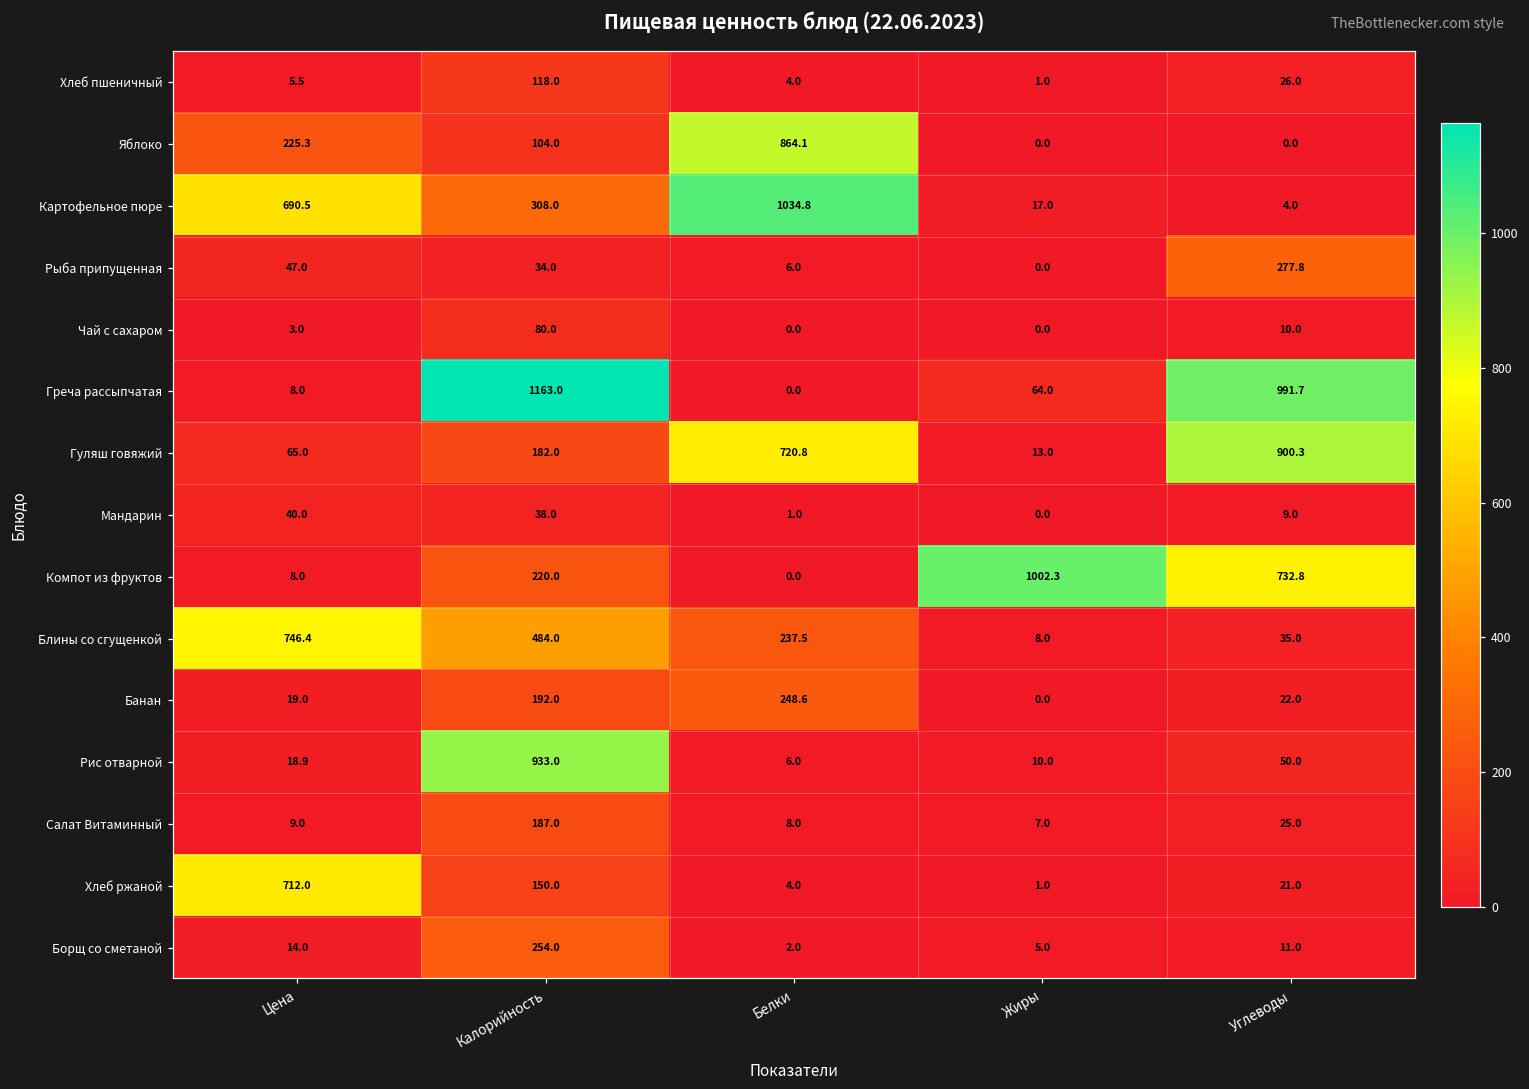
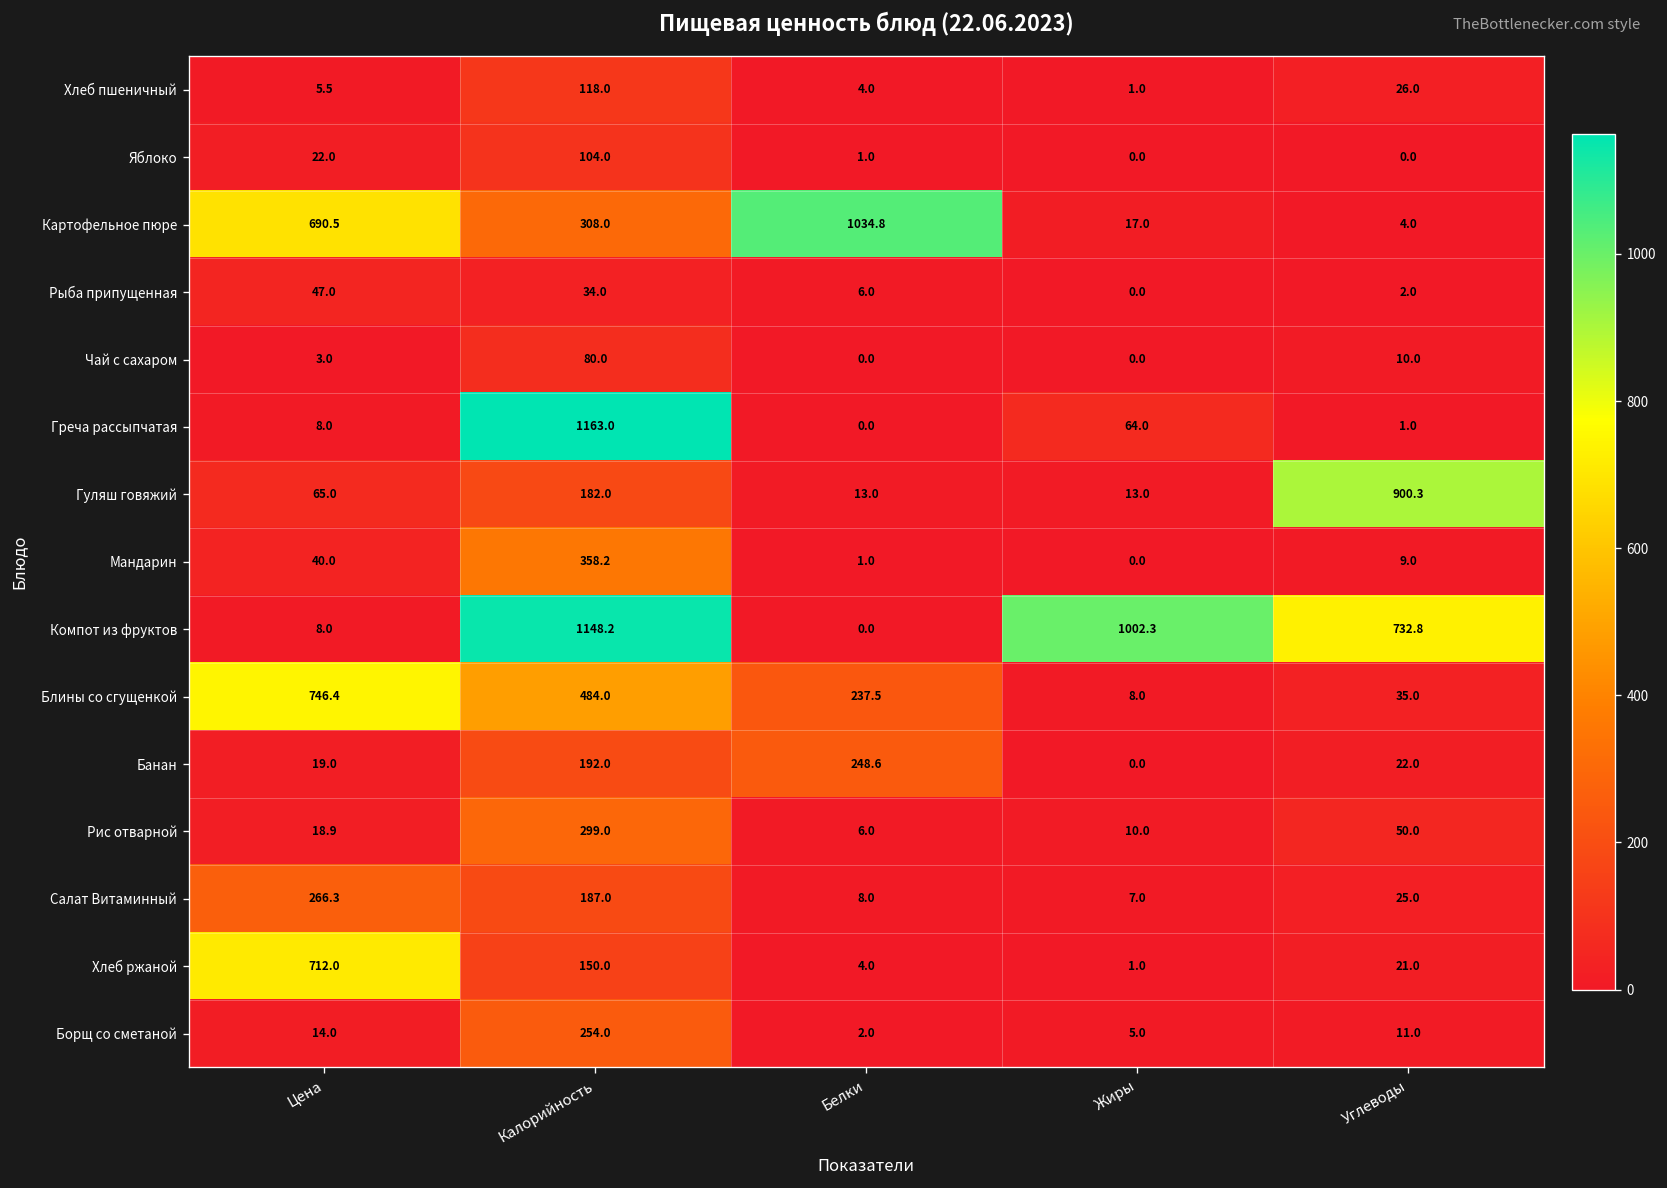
Яблоко, Цена: 225.3 -> 22.0
Яблоко, Белки: 864.1 -> 1.0
Рыба припущенная, Углеводы: 277.8 -> 2.0
Греча рассыпчатая, Углеводы: 991.7 -> 1.0
Гуляш говяжий, Белки: 720.8 -> 13.0
Мандарин, Калорийность: 38.0 -> 358.2
Компот из фруктов, Калорийность: 220.0 -> 1148.2
Рис отварной, Калорийность: 933.0 -> 299.0
Салат Витаминный, Цена: 9.0 -> 266.3
